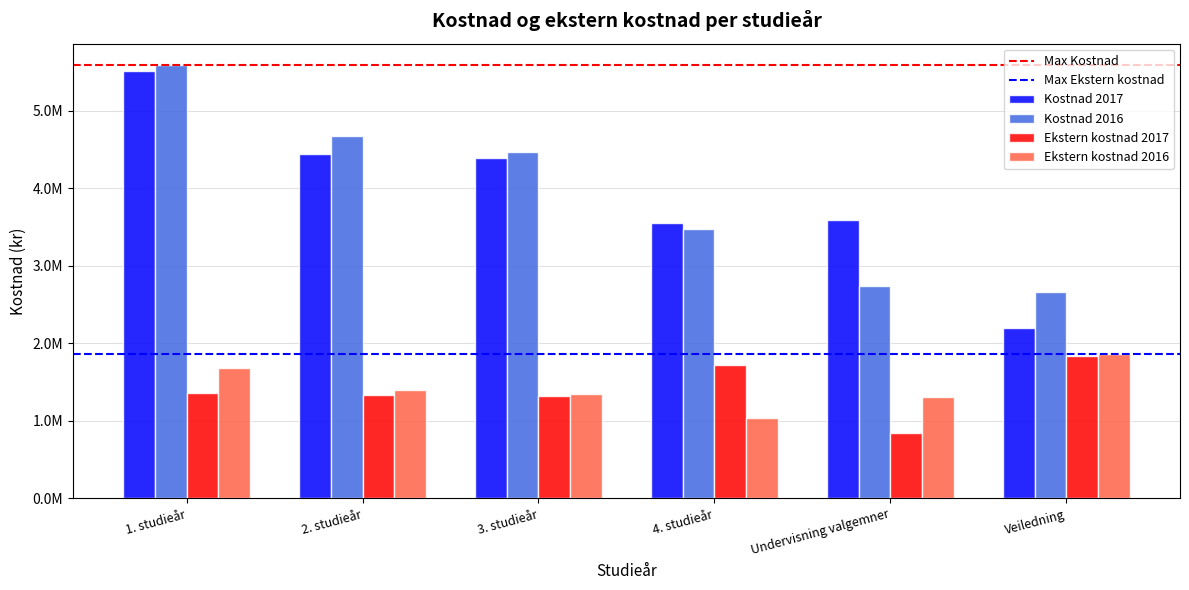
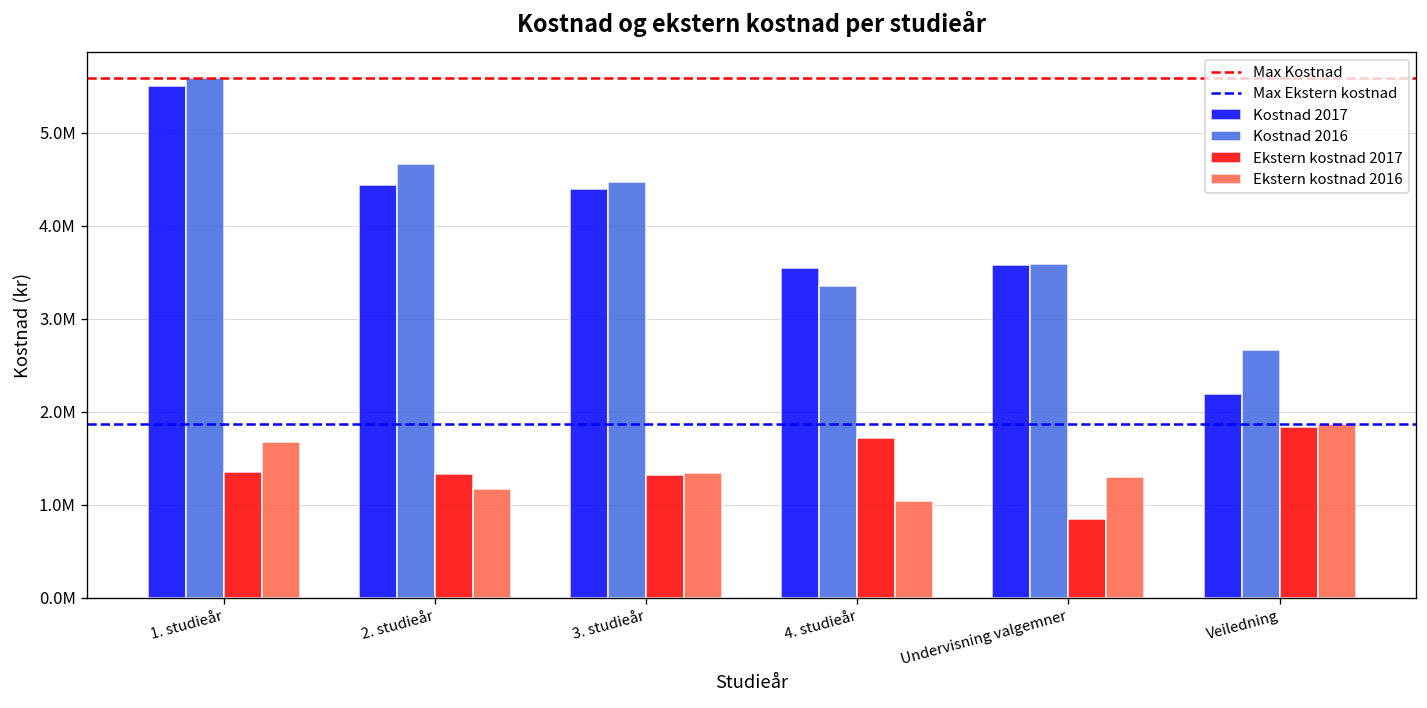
Ekstern kostnad 2016, 2. studieår: 1400000 -> 1200000
Kostnad 2016, 4. studieår: 3500000 -> 3400000
Kostnad 2016, Undervisning valgemner: 2700000 -> 3600000
